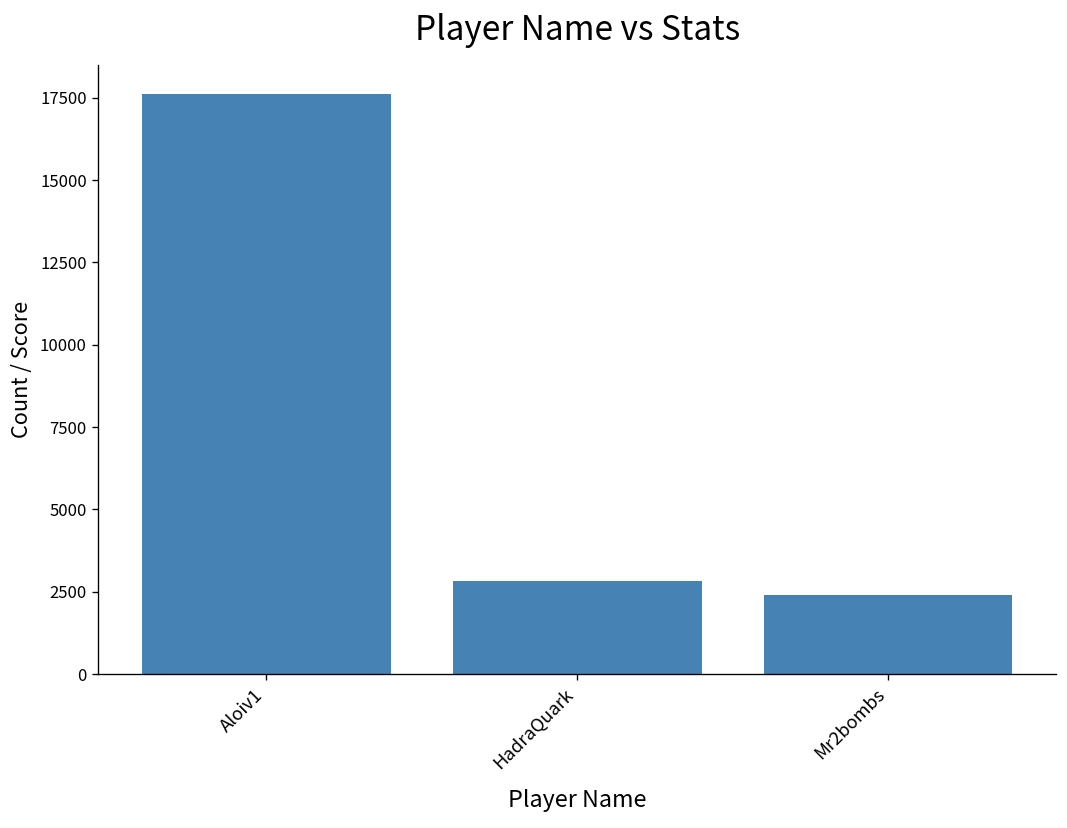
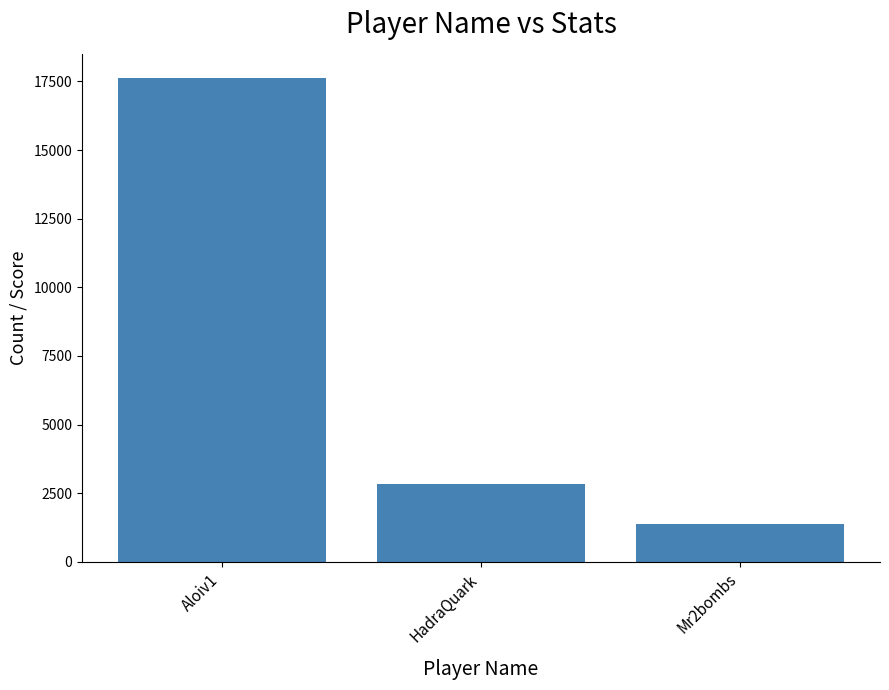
Mr2bombs: 2400 -> 1400
